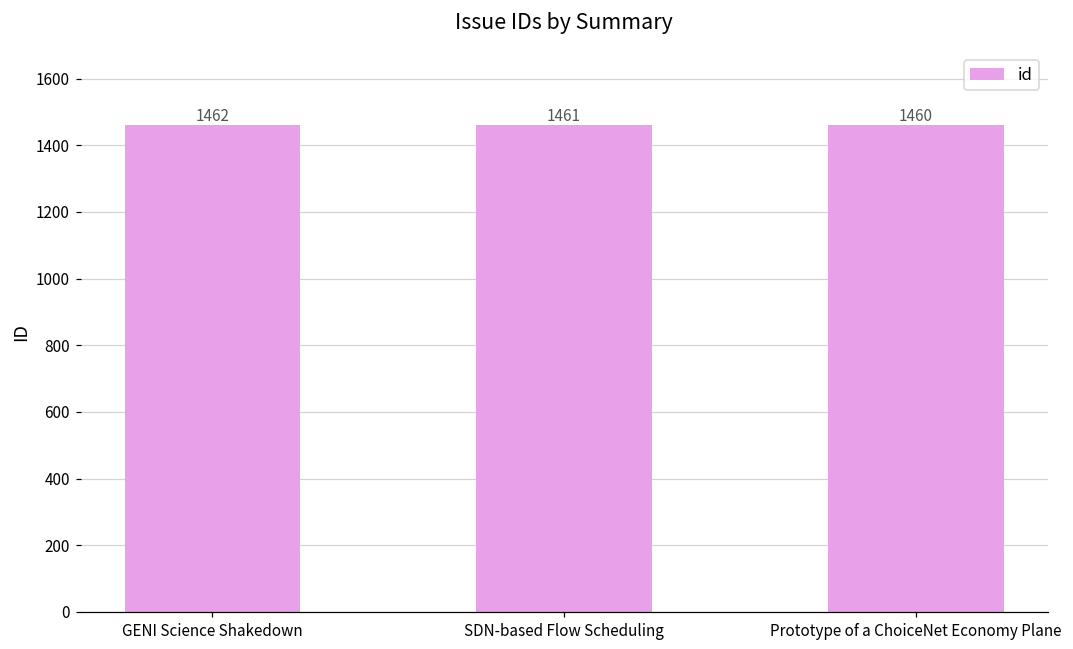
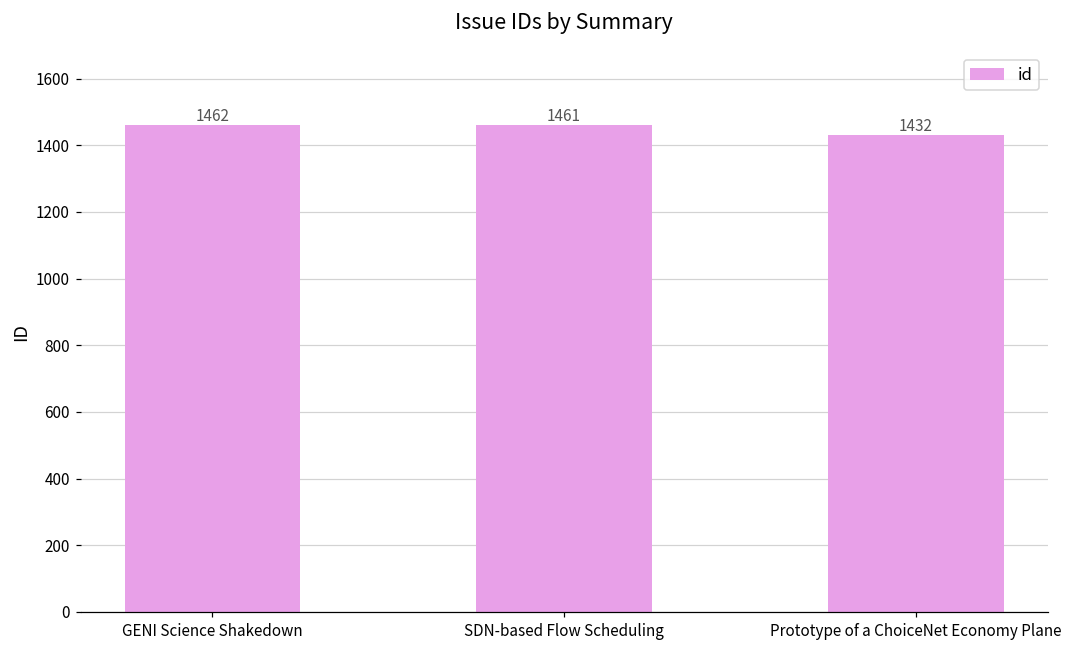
Prototype of a ChoiceNet Economy Plane: 1460 -> 1432
